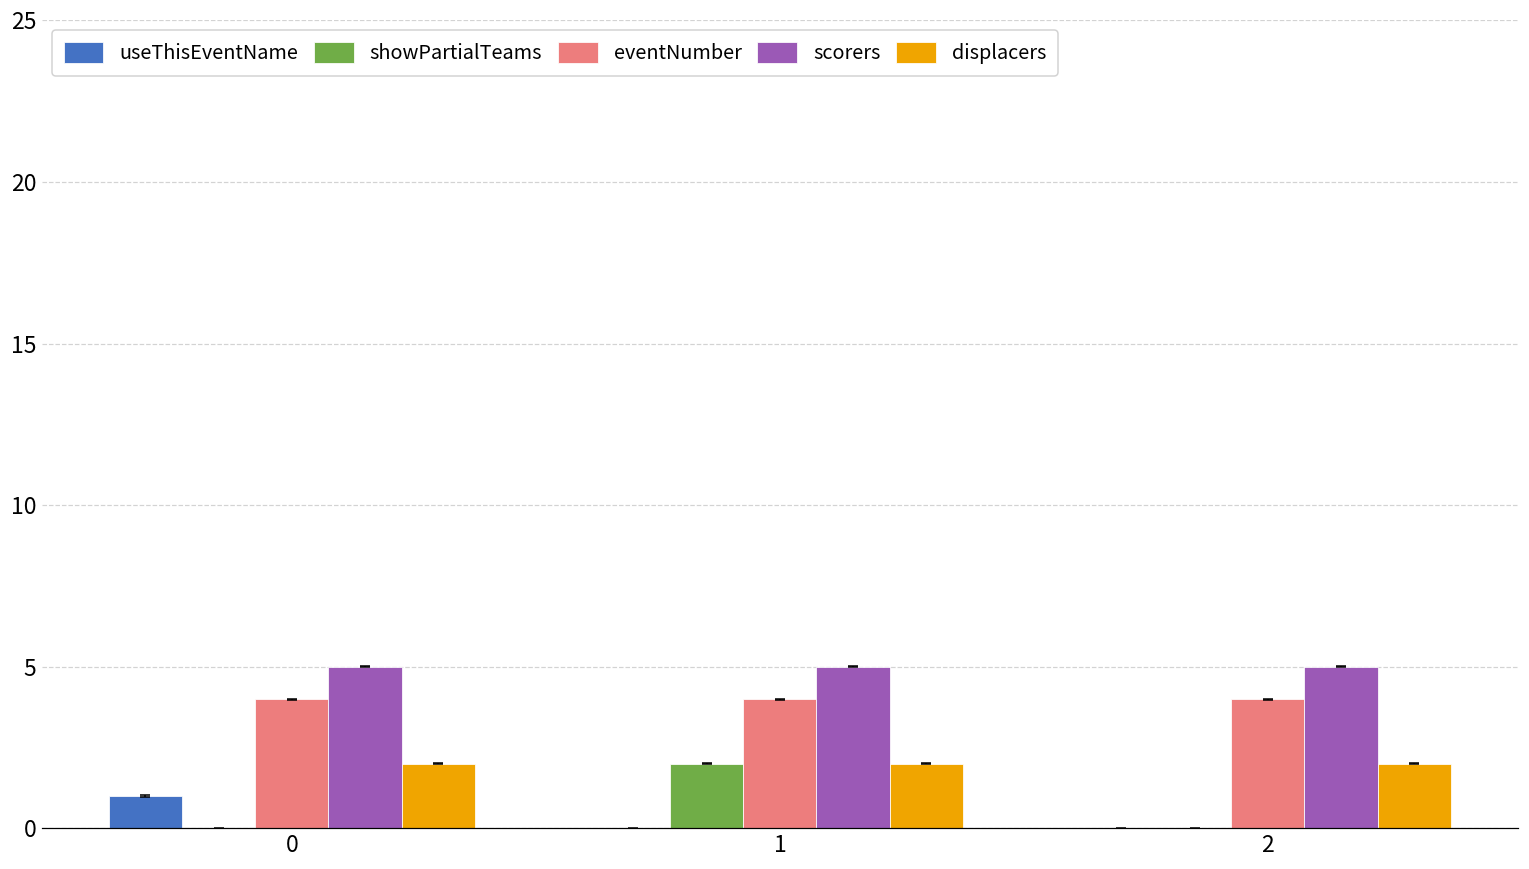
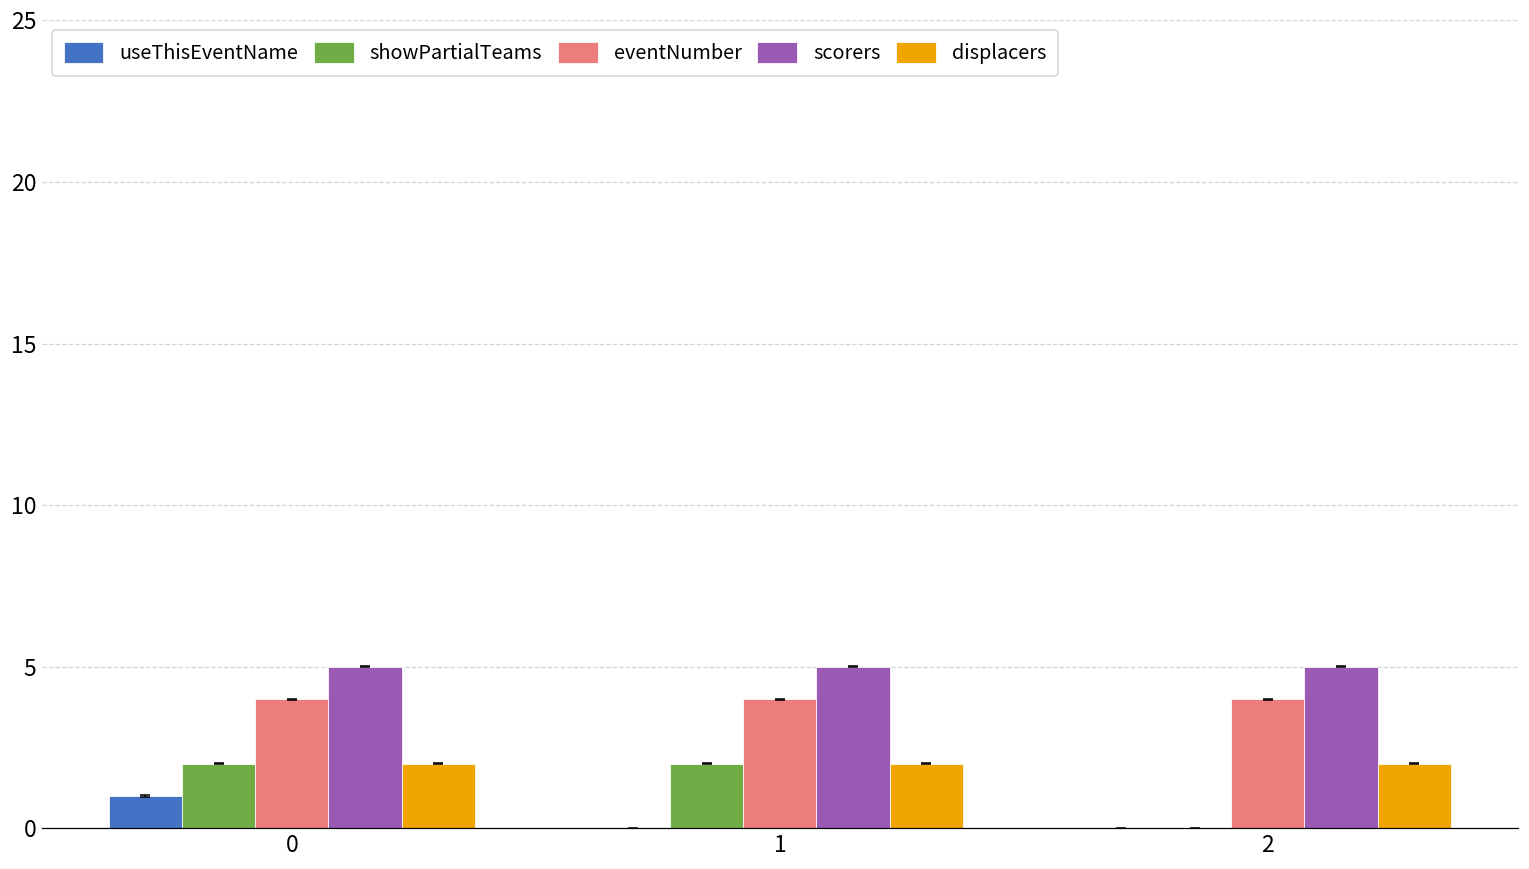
showPartialTeams, 0: 0 -> 2
